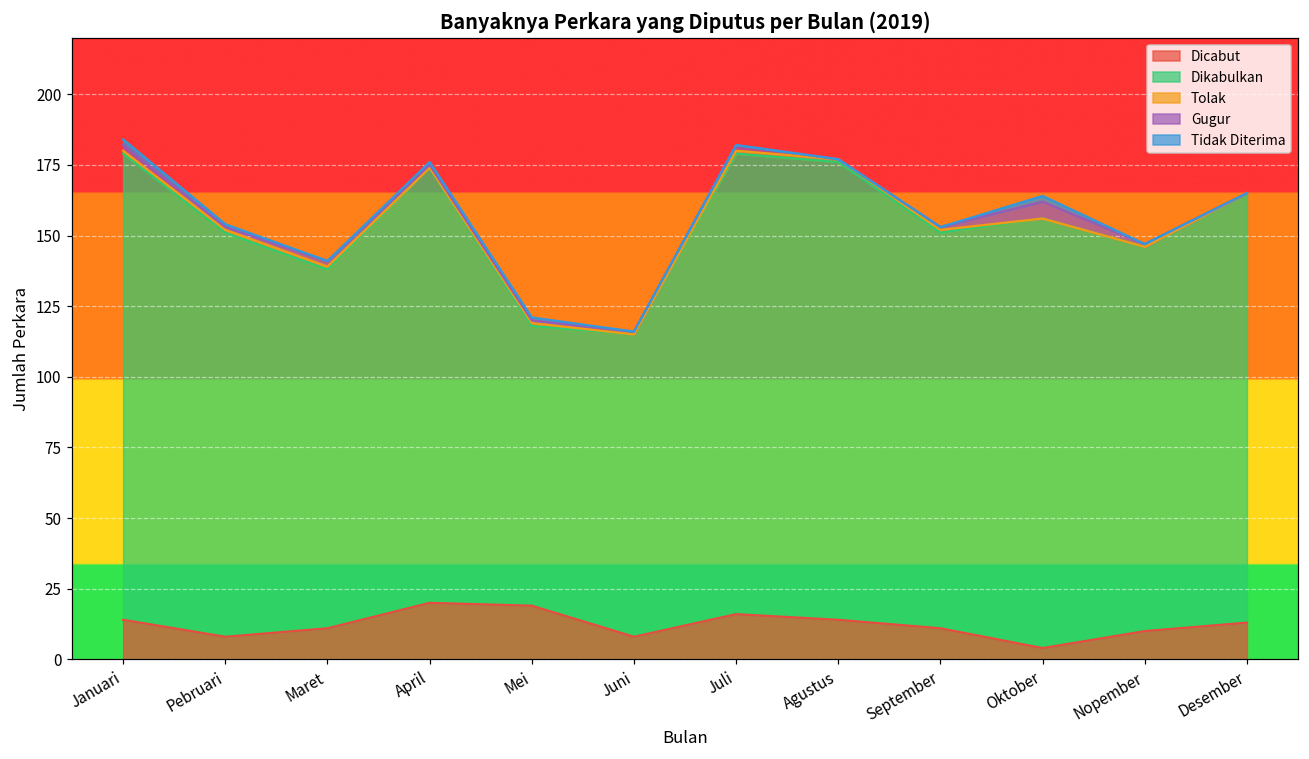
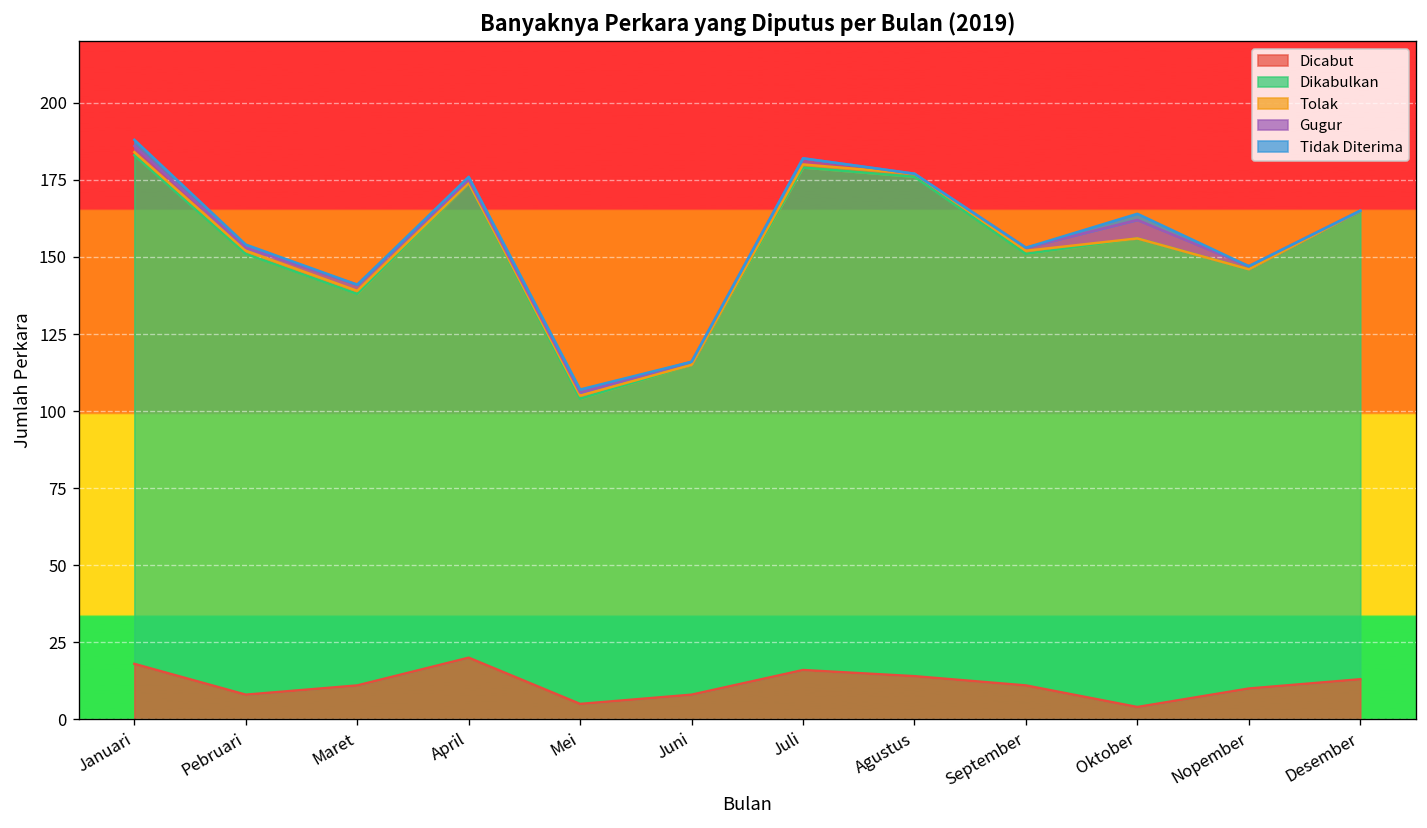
Dicabut, Januari: 14 -> 18
Dicabut, Mei: 19 -> 5
